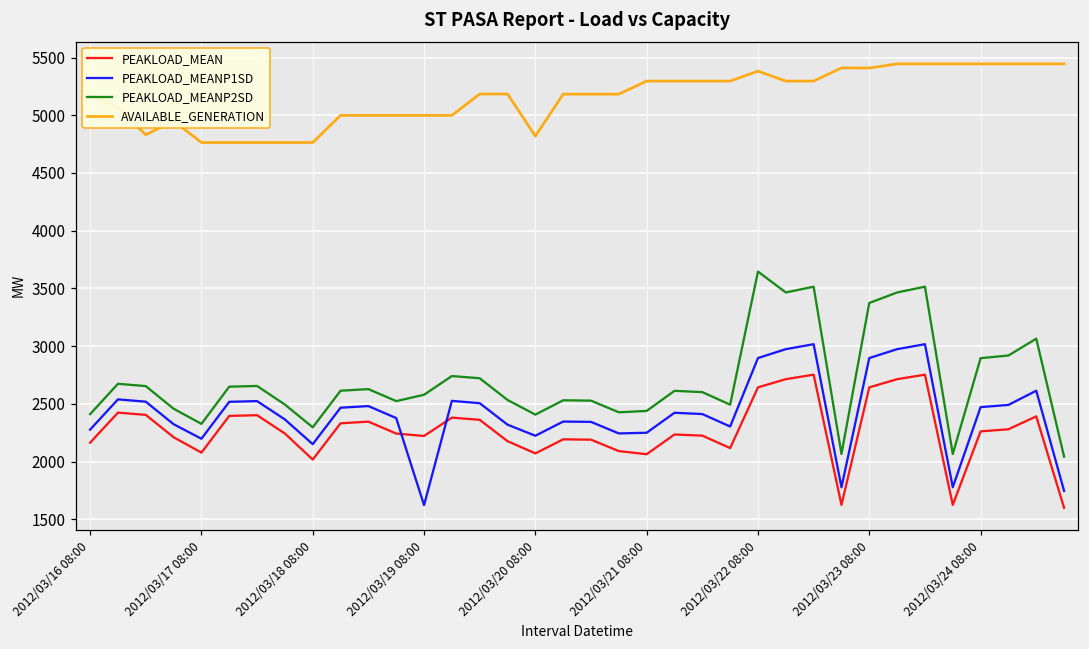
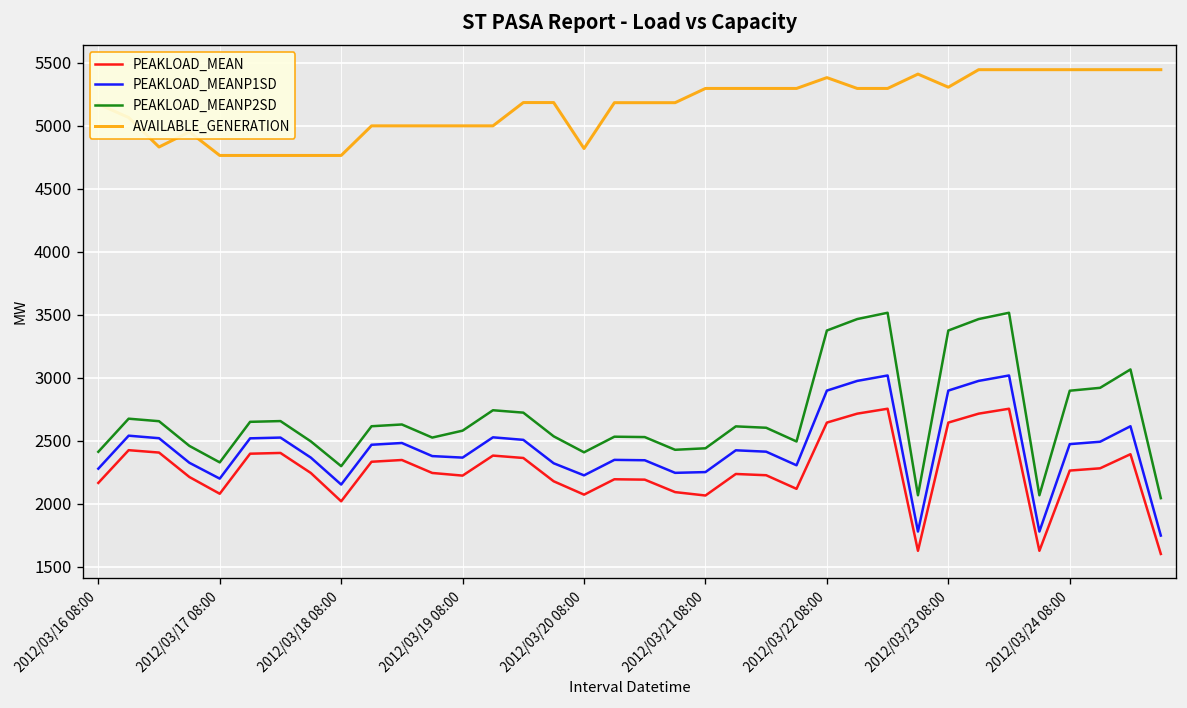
PEAKLOAD_MEANP1SD, 2012/03/19 08:00: 1620 -> 2370
PEAKLOAD_MEANP2SD, 2012/03/22 08:00: 3650 -> 3370
AVAILABLE_GENERATION, 2012/03/23 08:00: 5410 -> 5310
